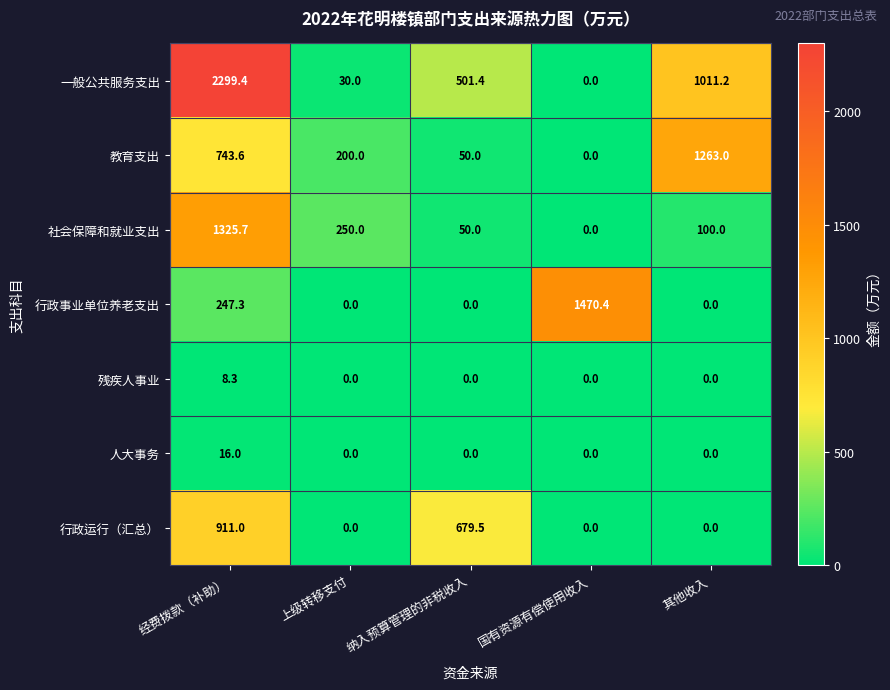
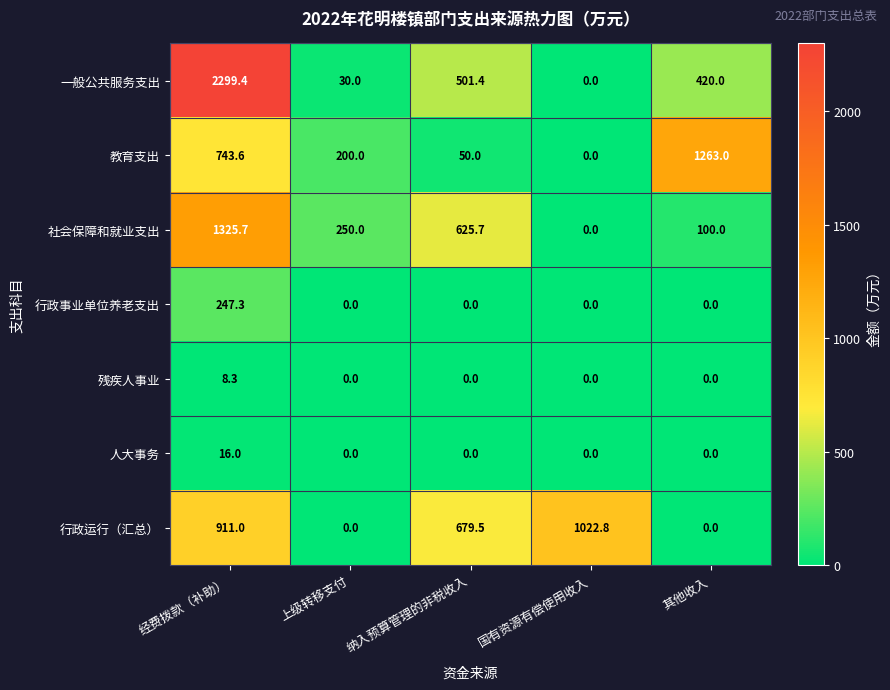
一般公共服务支出, 其他收入: 1011.2 -> 420.0
社会保障和就业支出, 纳入预算管理的非税收入: 50.0 -> 625.7
行政事业单位养老支出, 国有资源有偿使用收入: 1470.4 -> 0.0
行政运行（汇总）, 国有资源有偿使用收入: 0.0 -> 1022.8
